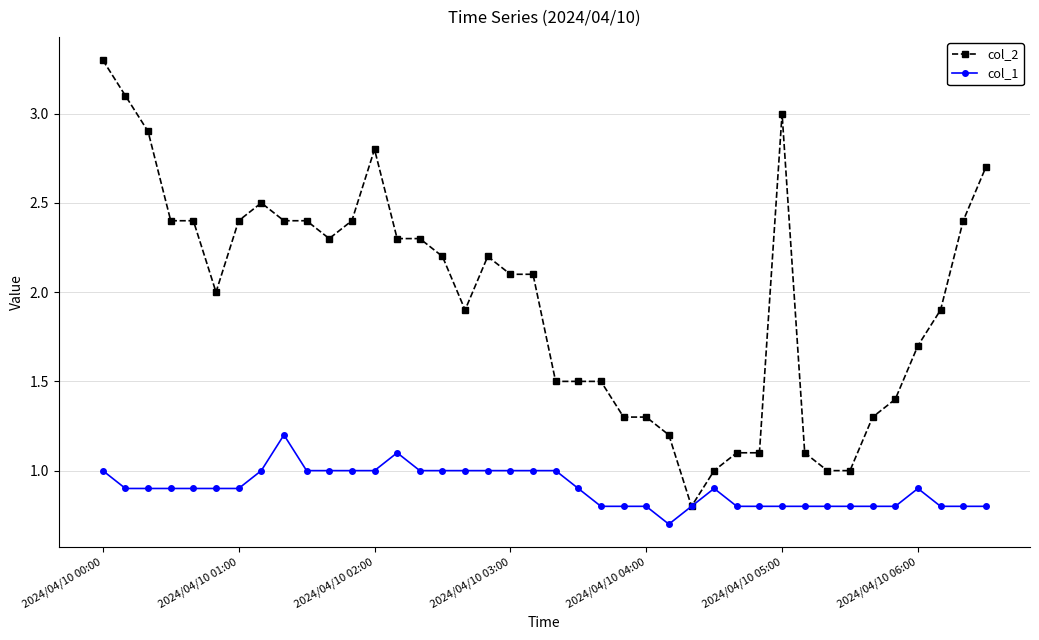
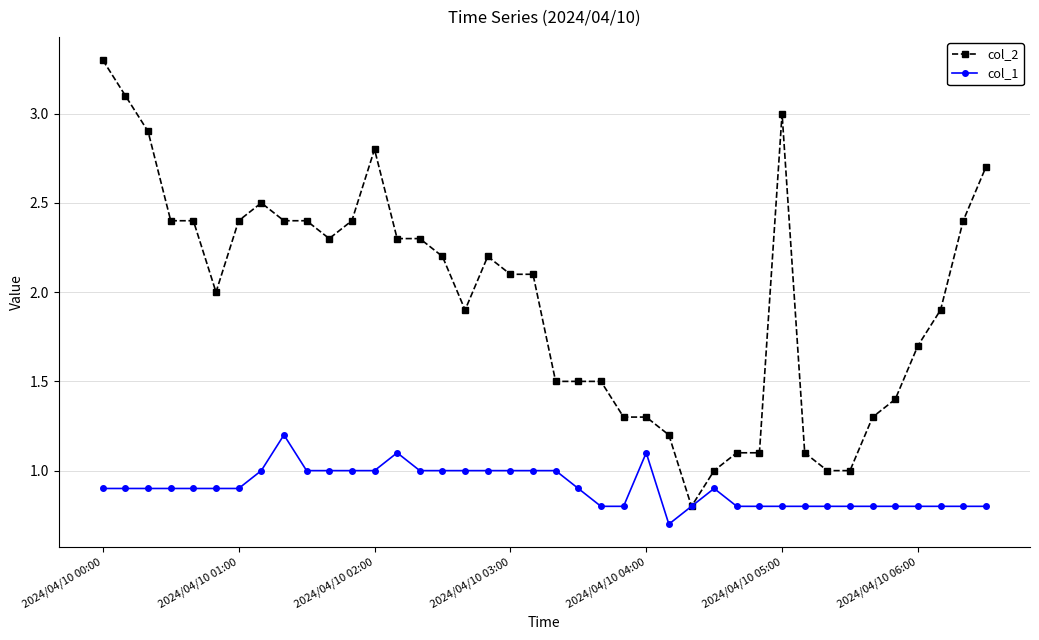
col_1, 2024/04/10 00:00: 1.0 -> 0.9
col_1, 2024/04/10 04:00: 0.8 -> 1.1
col_1, 2024/04/10 06:00: 0.9 -> 0.8
